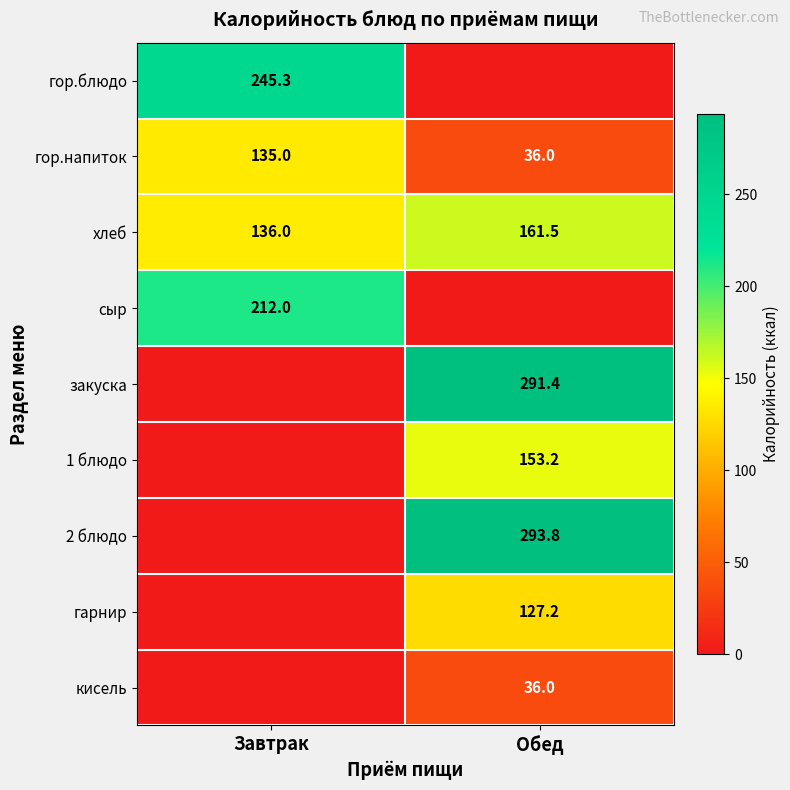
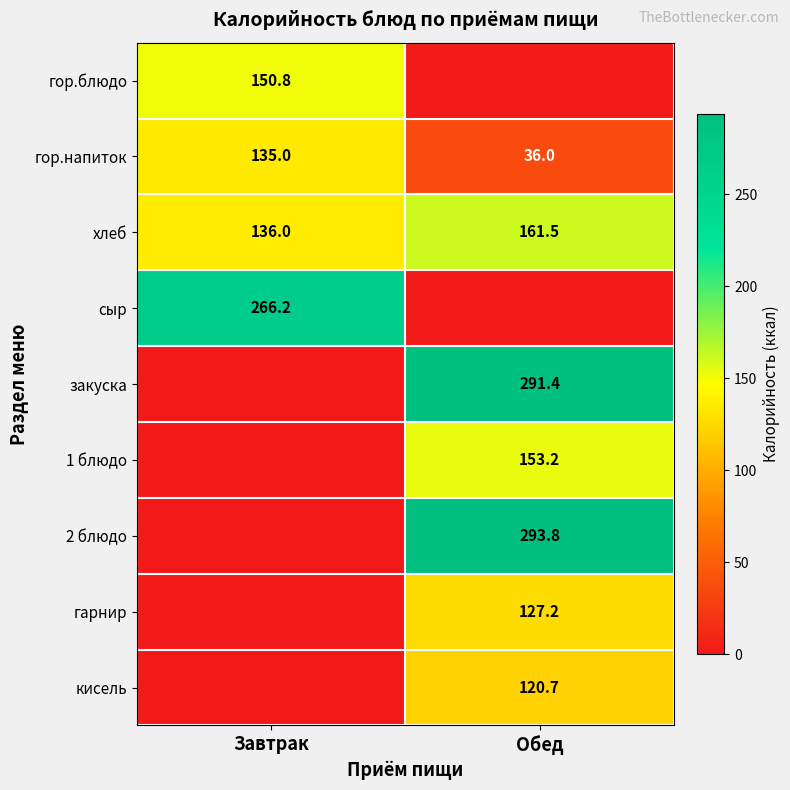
гор.блюдо, Завтрак: 245.3 -> 150.8
сыр, Завтрак: 212.0 -> 266.2
кисель, Обед: 36.0 -> 120.7
